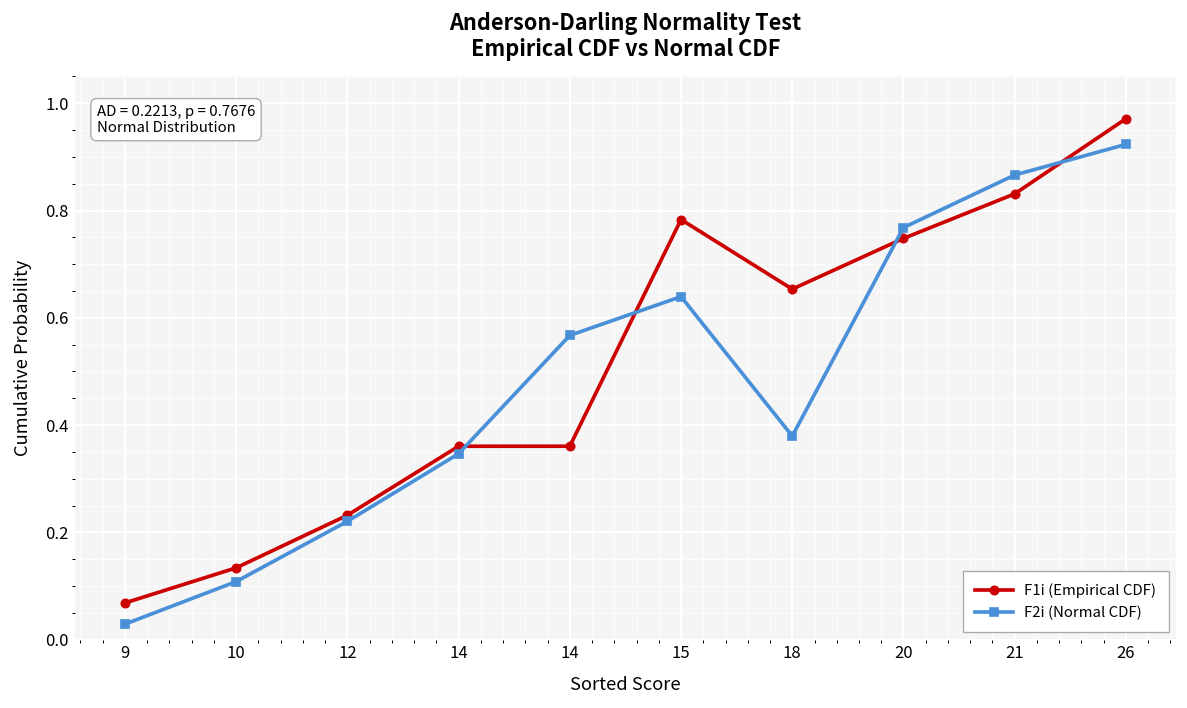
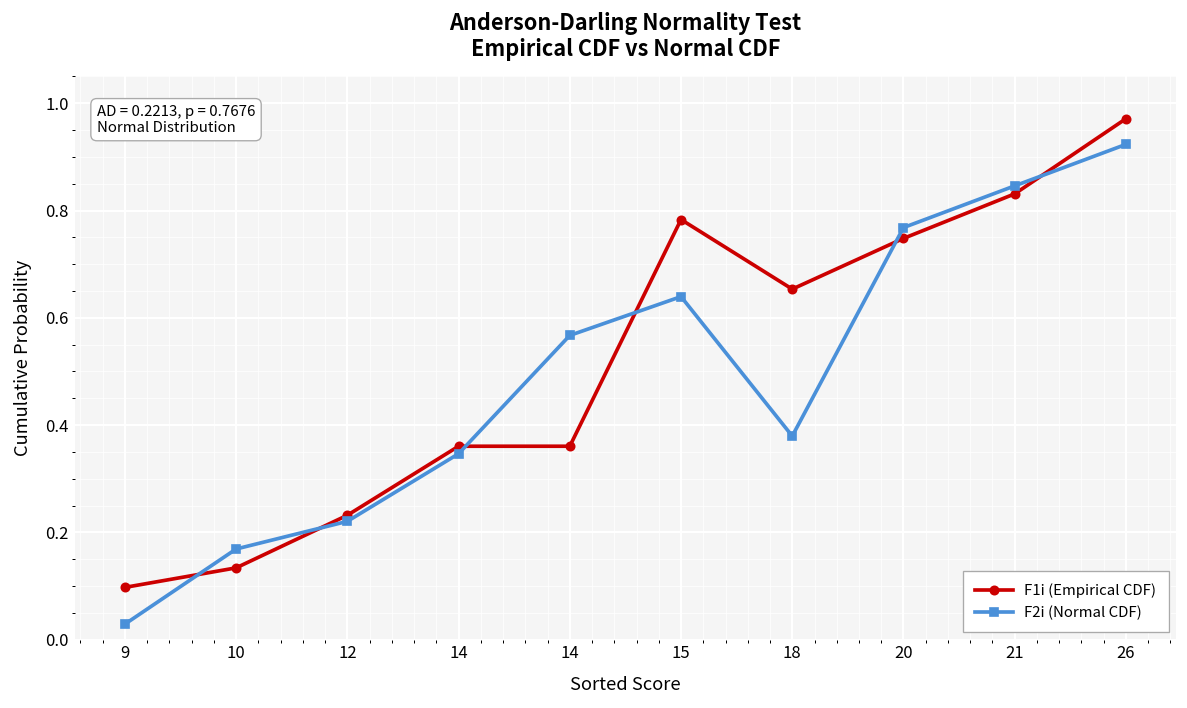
F1i (Empirical CDF), 9: 0.07 -> 0.10
F2i (Normal CDF), 10: 0.11 -> 0.17
F2i (Normal CDF), 21: 0.87 -> 0.85
